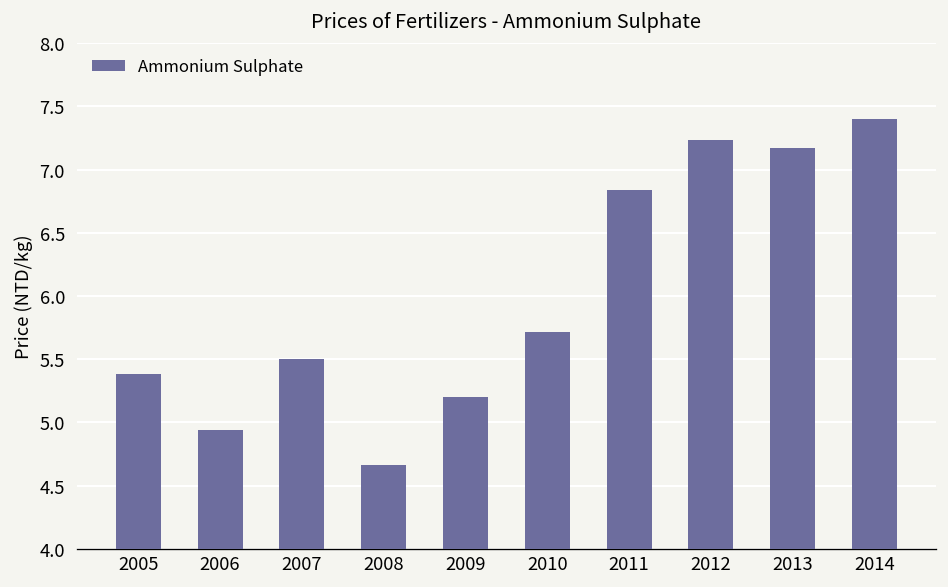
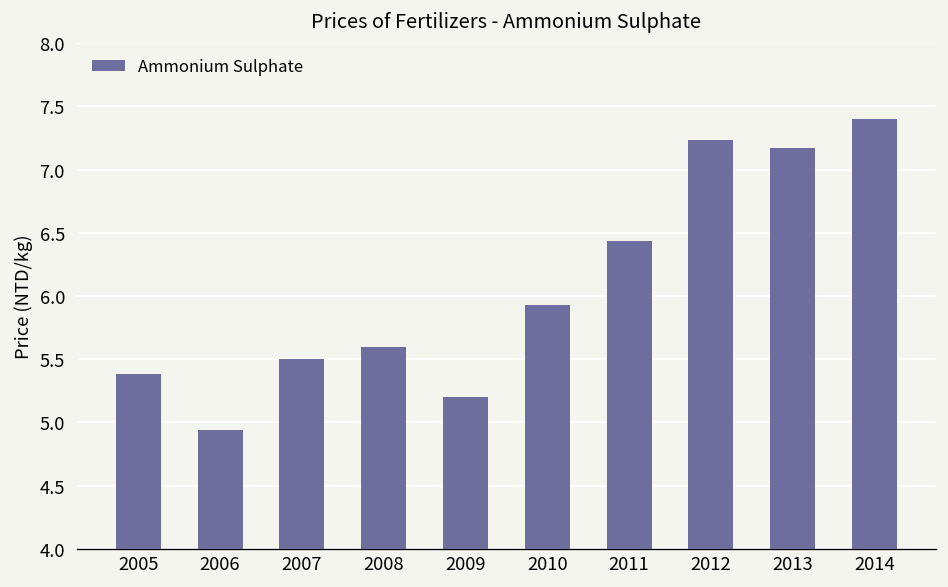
2008: 4.66 -> 5.60
2010: 5.71 -> 5.93
2011: 6.84 -> 6.43
